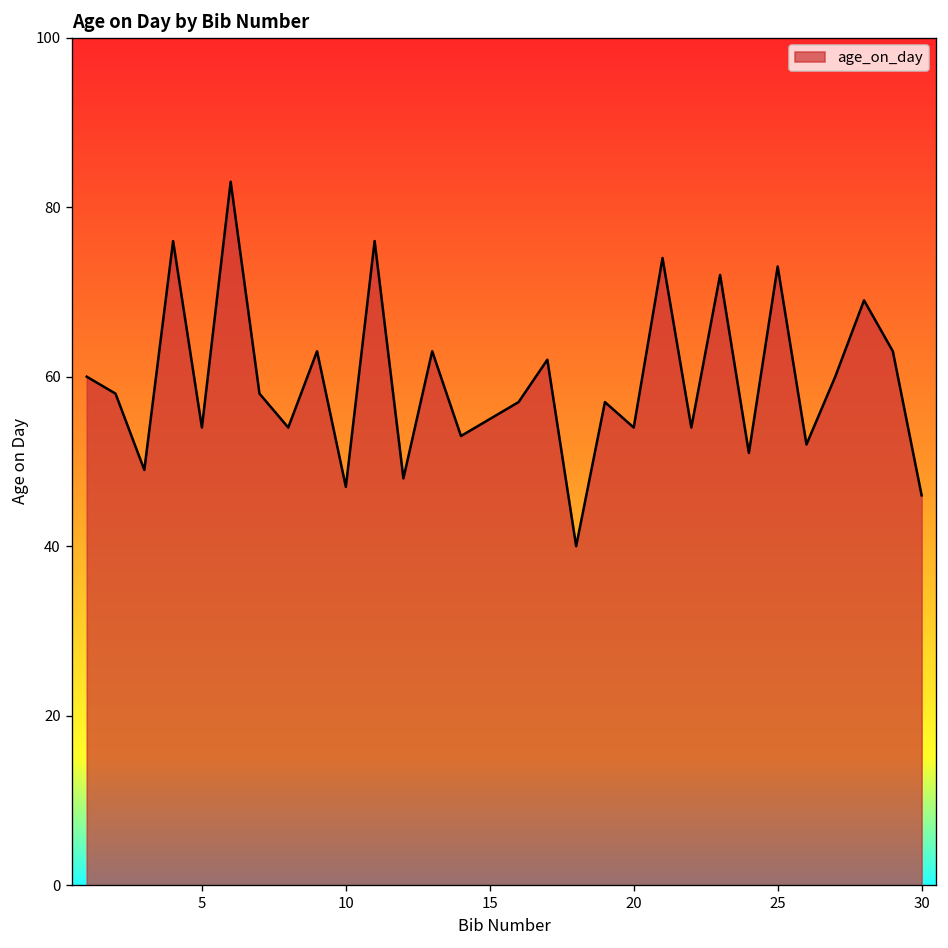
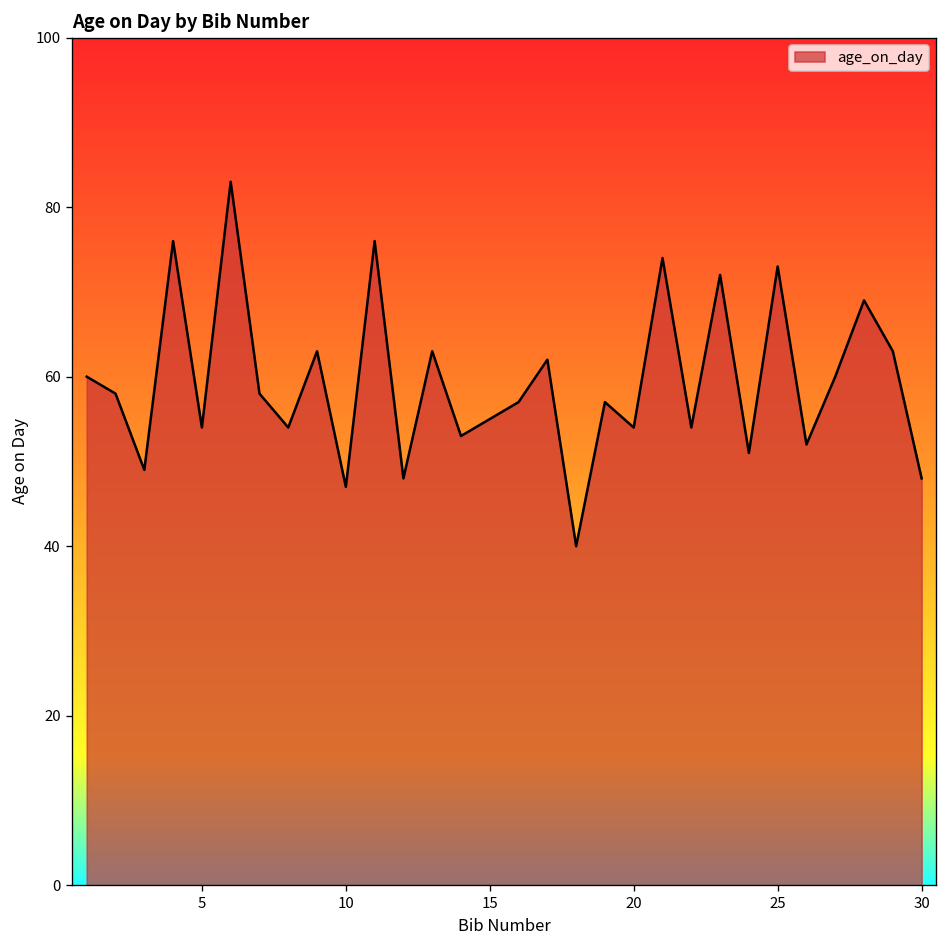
30: 46 -> 48
